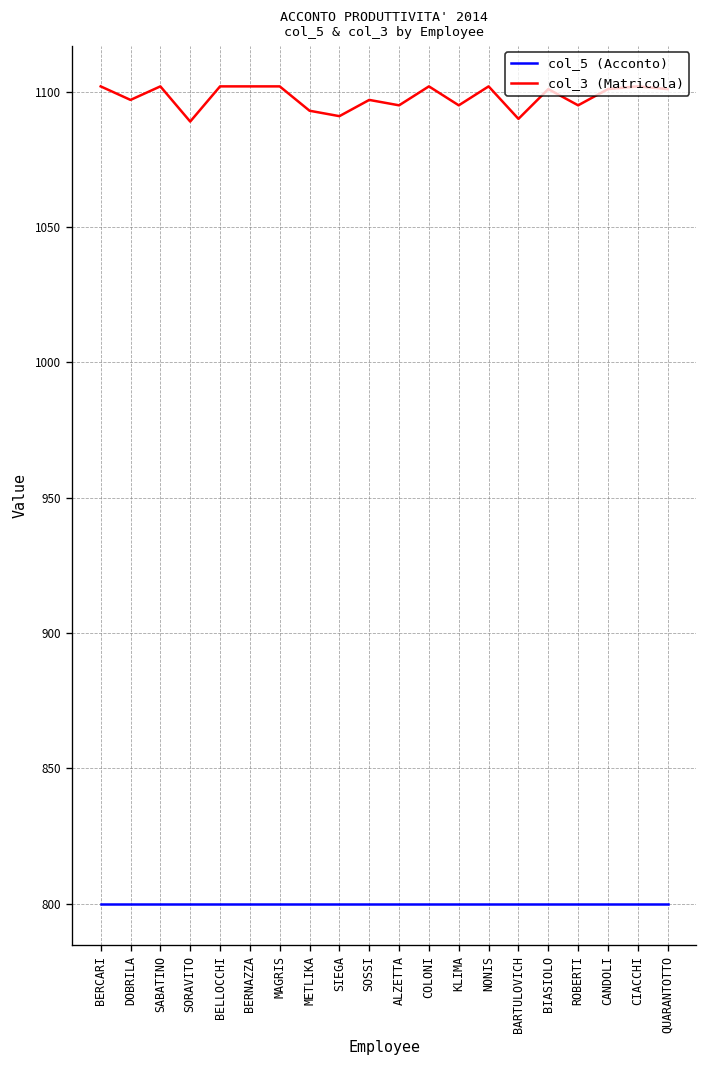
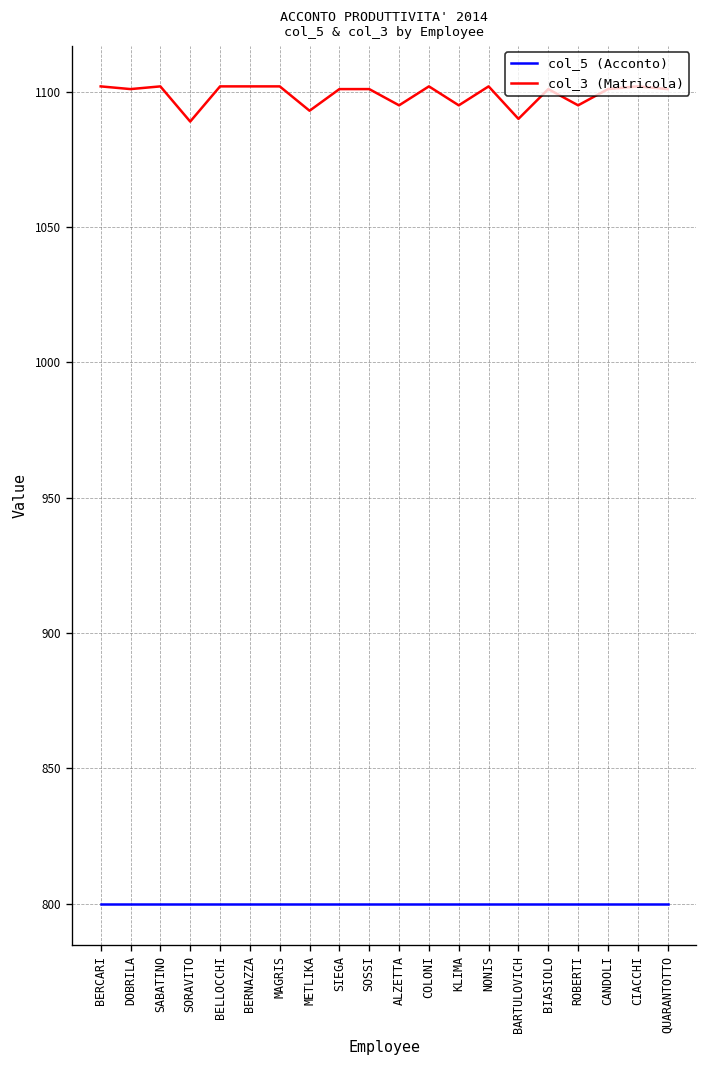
col_3 (Matricola), DOBRILA: 1097 -> 1101
col_3 (Matricola), SIEGA: 1091 -> 1101
col_3 (Matricola), SOSSI: 1097 -> 1101
